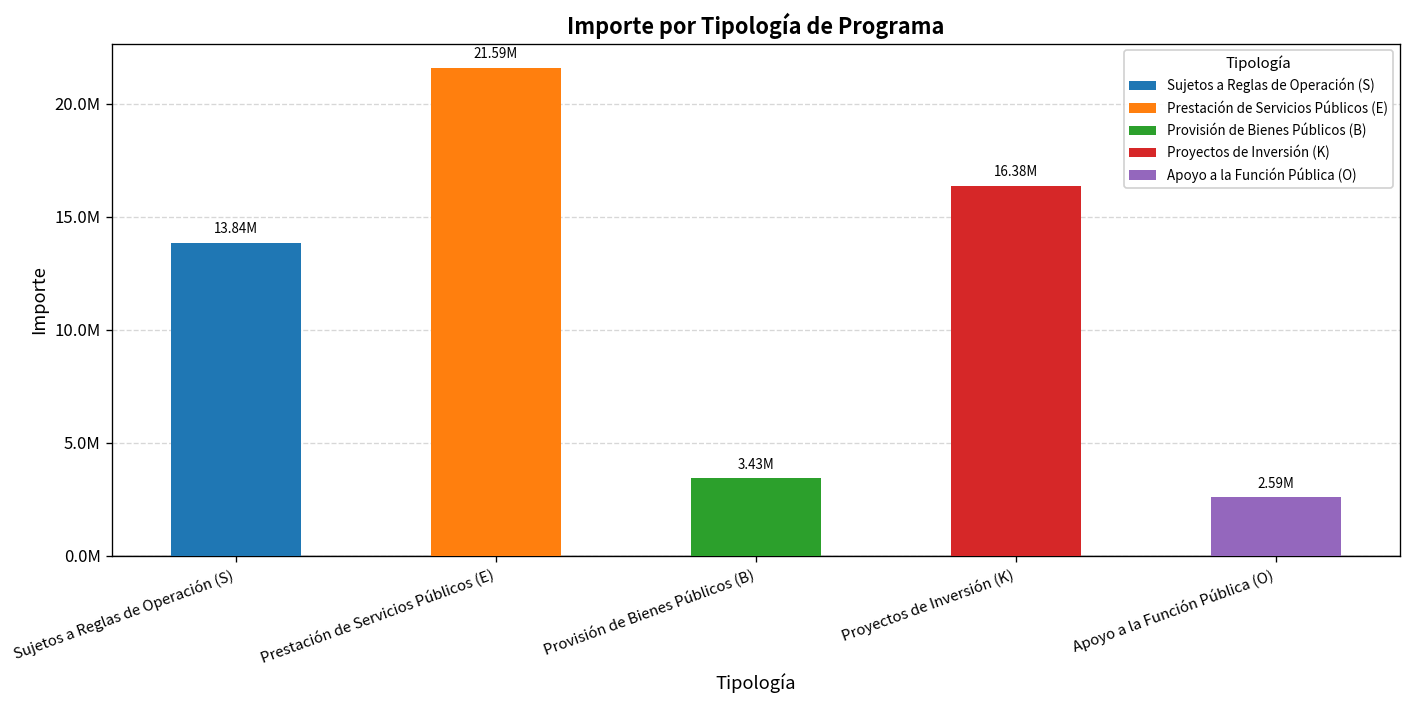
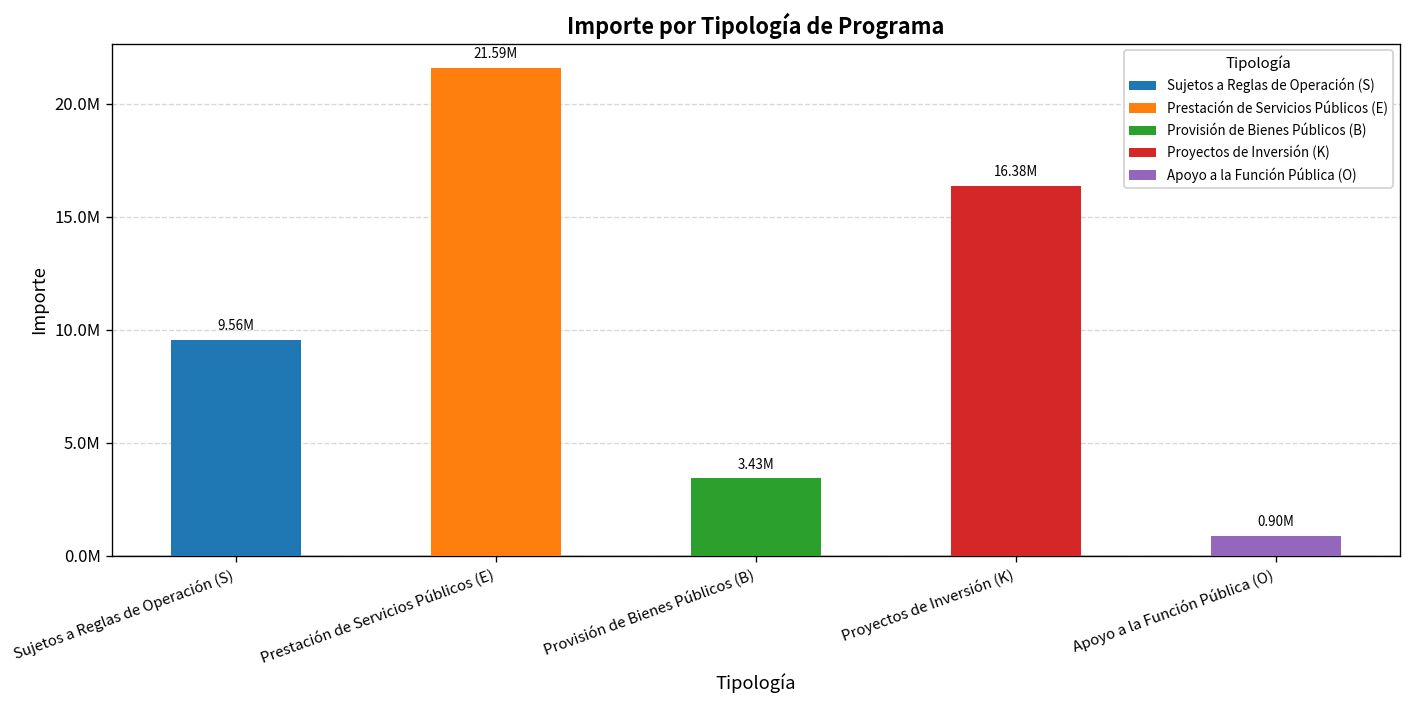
Sujetos a Reglas de Operación (S): 13.84M -> 9.56M
Apoyo a la Función Pública (O): 2.59M -> 0.90M
